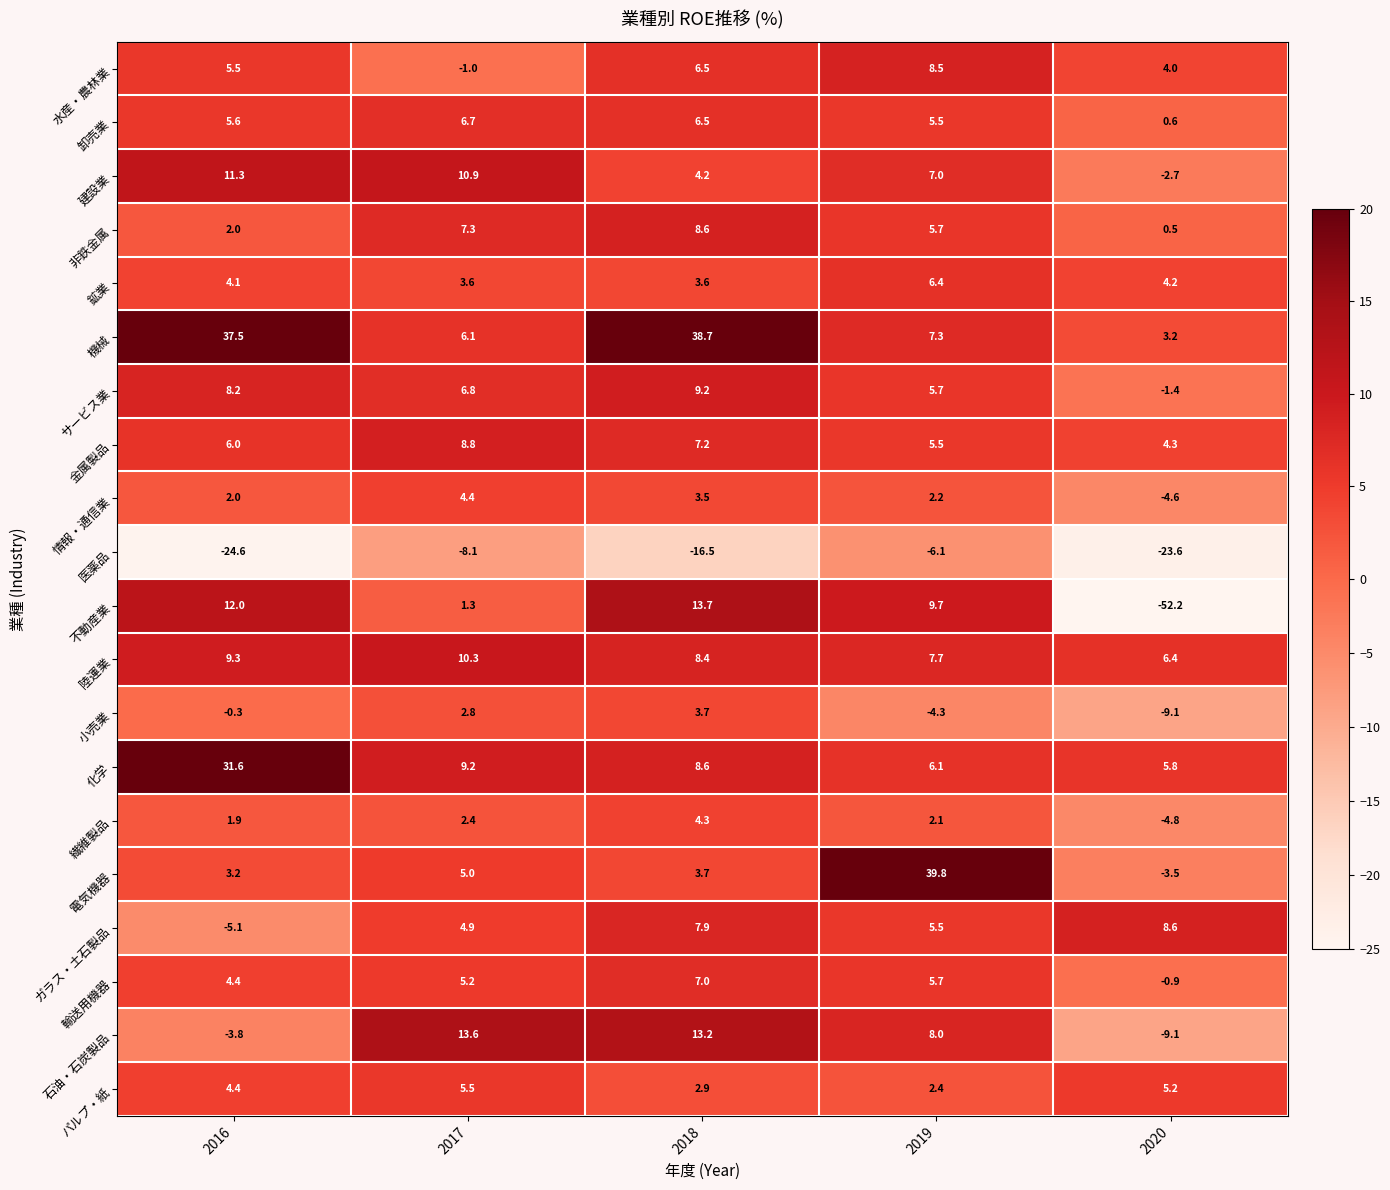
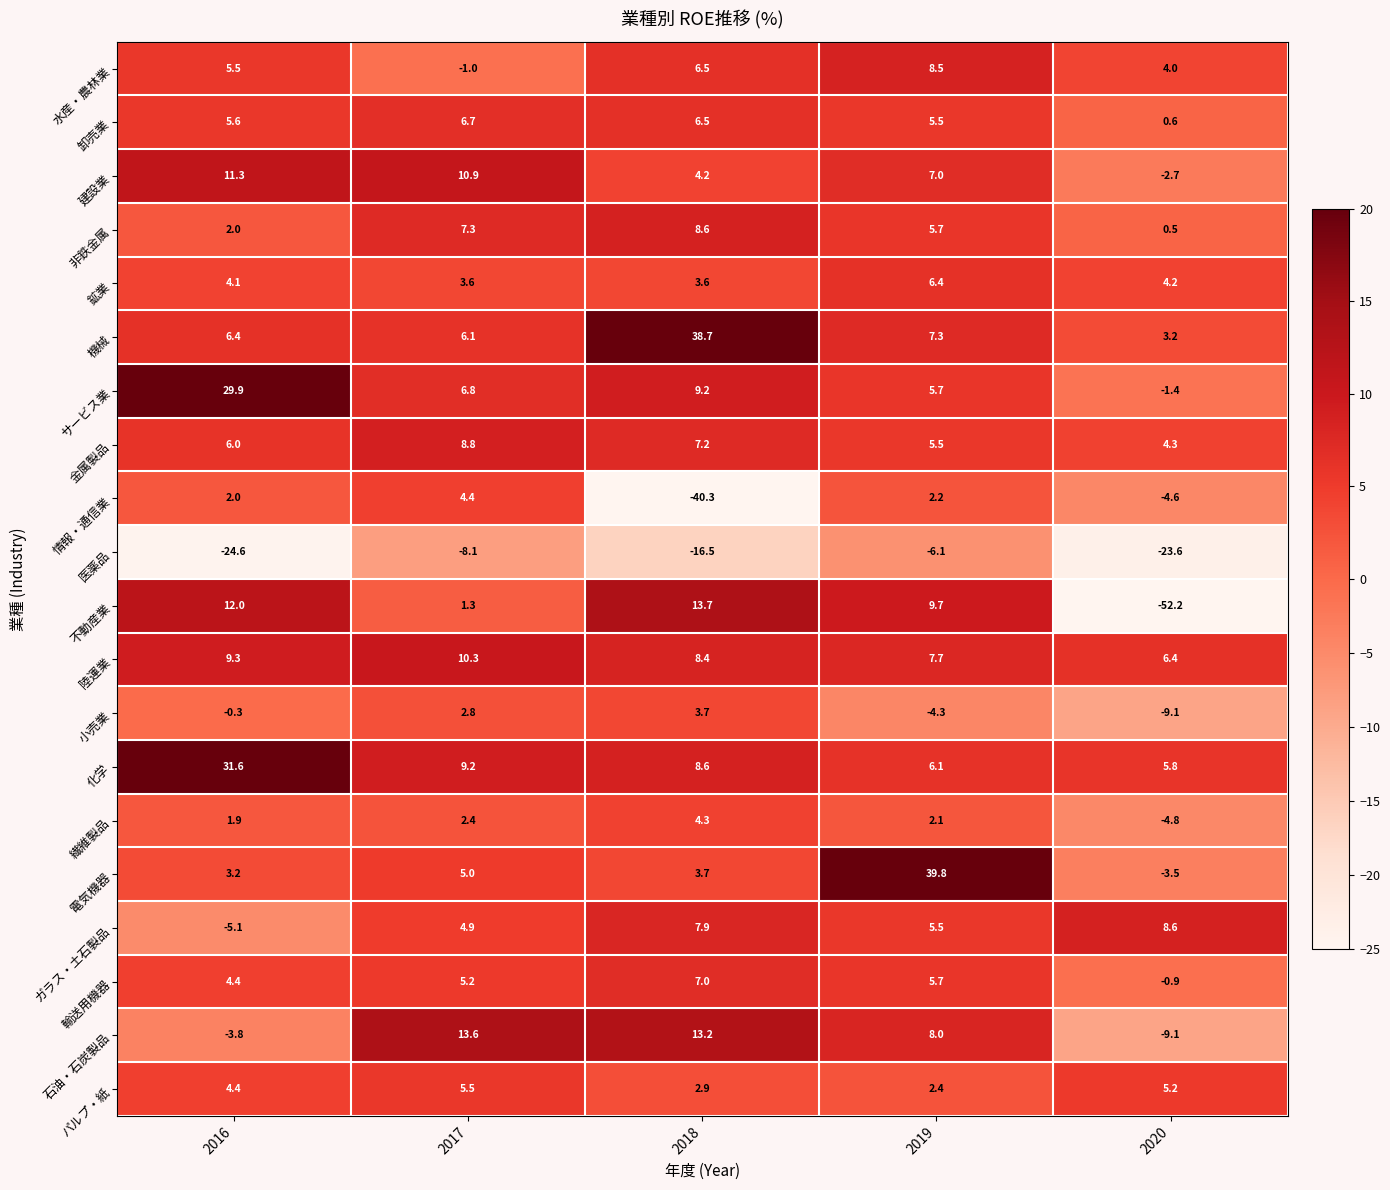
機械, 2016: 37.5 -> 6.4
サービス業, 2016: 8.2 -> 29.9
情報・通信業, 2018: 3.5 -> -40.3
